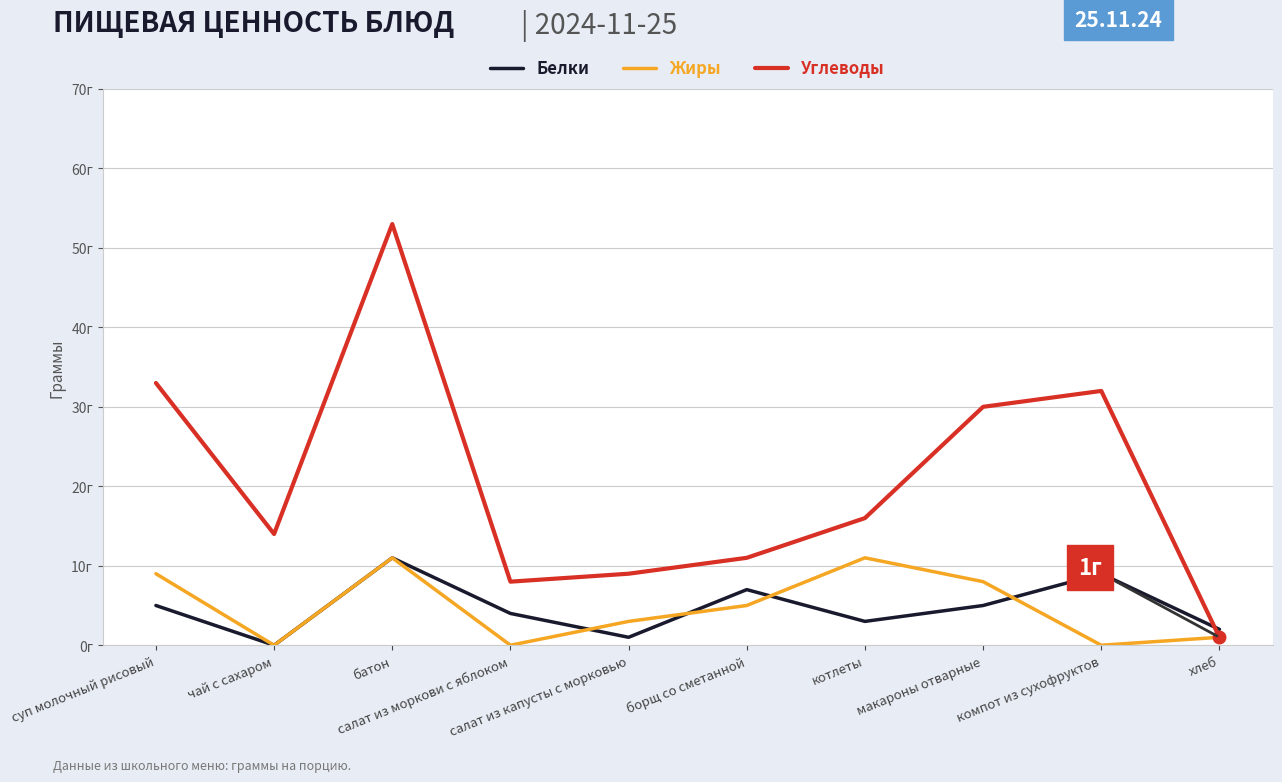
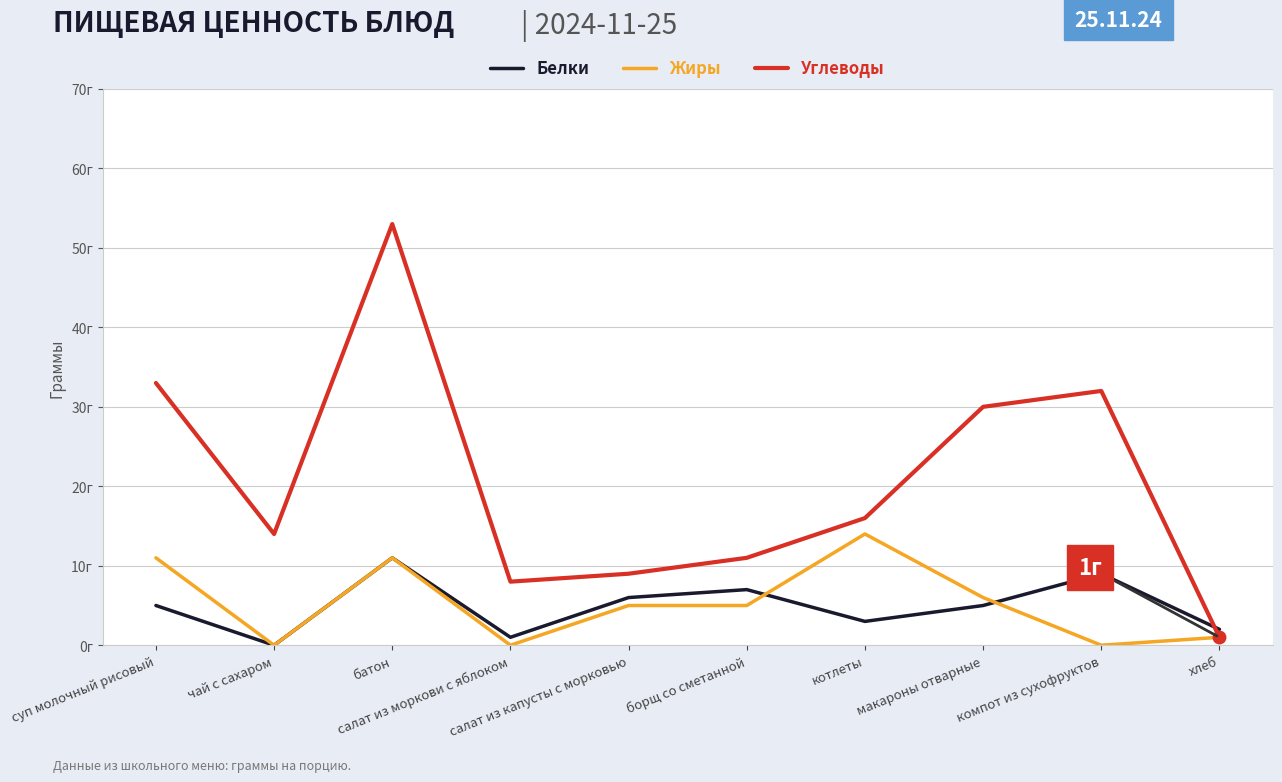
Жиры, суп молочный рисовый: 9г -> 11г
Белки, салат из моркови с яблоком: 4г -> 1г
Белки, салат из капусты с морковью: 1г -> 6г
Жиры, салат из капусты с морковью: 3г -> 5г
Жиры, котлеты: 11г -> 14г
Жиры, макароны отварные: 8г -> 6г
